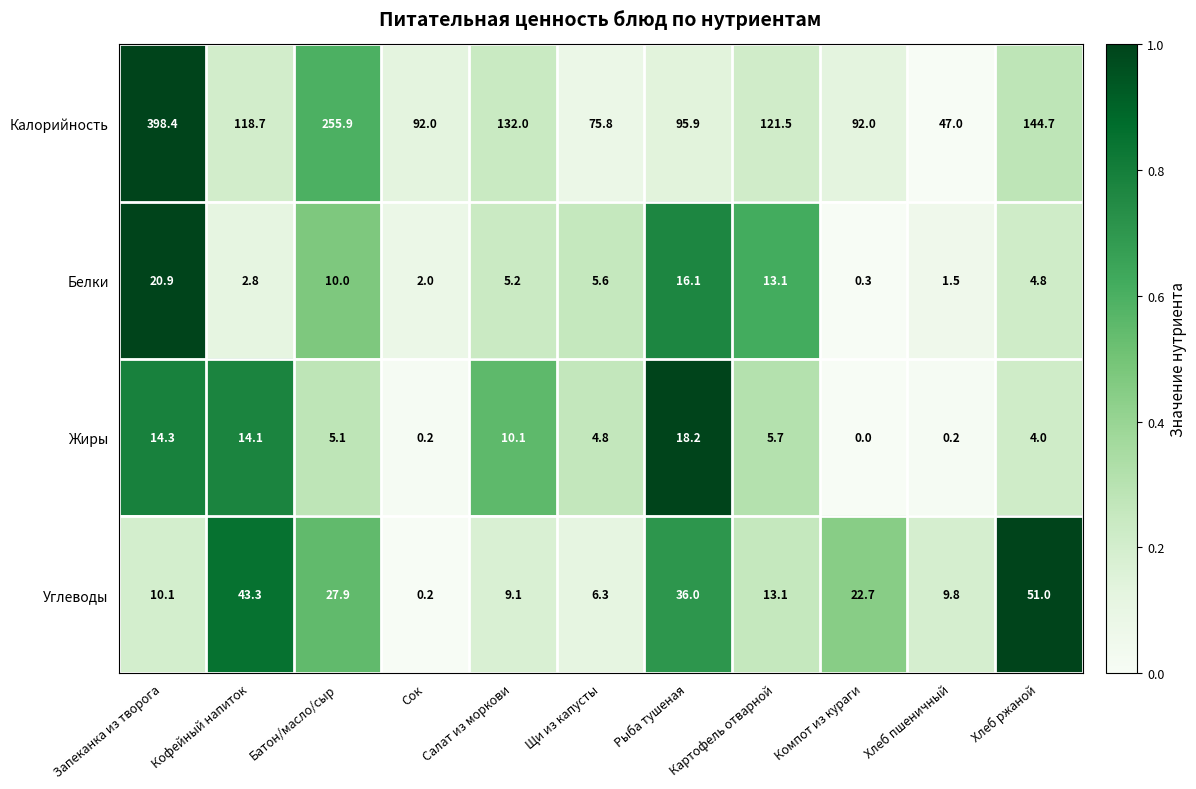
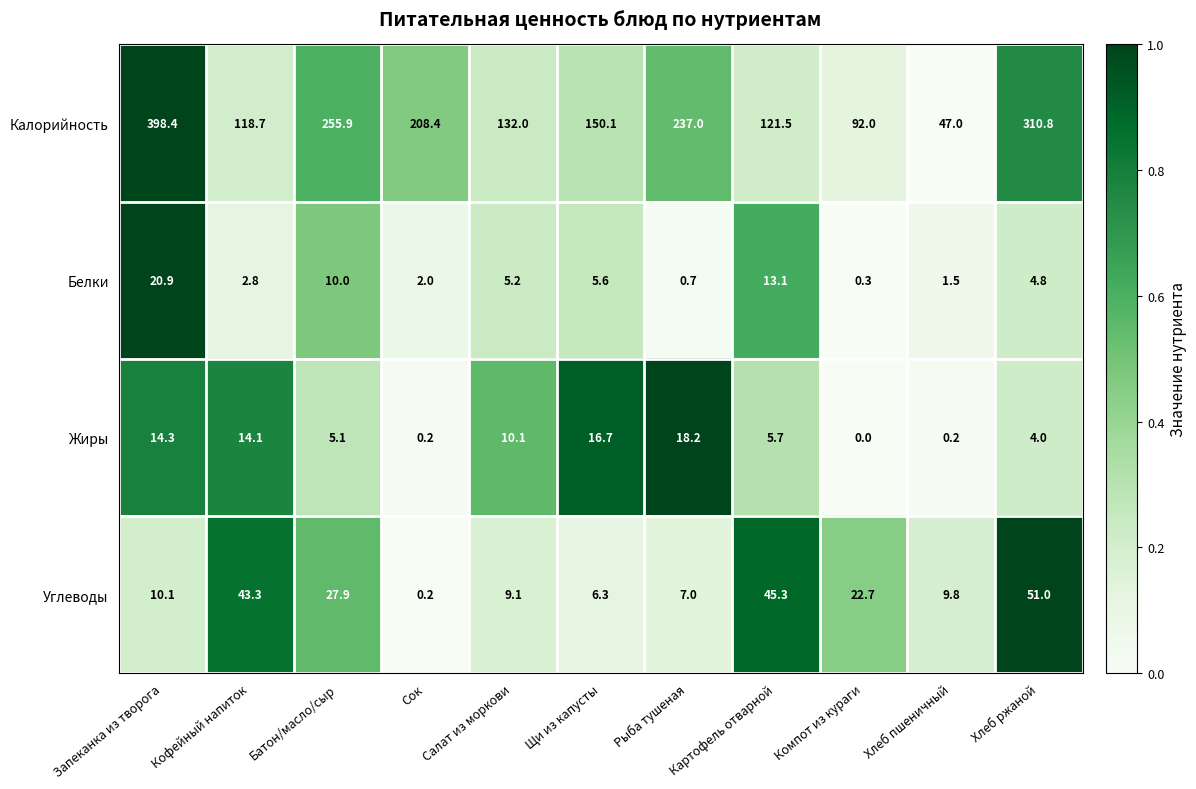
Калорийность, Сок: 92.0 -> 208.4
Калорийность, Щи из капусты: 75.8 -> 150.1
Калорийность, Рыба тушеная: 95.9 -> 237.0
Калорийность, Хлеб ржаной: 144.7 -> 310.8
Белки, Рыба тушеная: 16.1 -> 0.7
Жиры, Щи из капусты: 4.8 -> 16.7
Углеводы, Рыба тушеная: 36.0 -> 7.0
Углеводы, Картофель отварной: 13.1 -> 45.3
